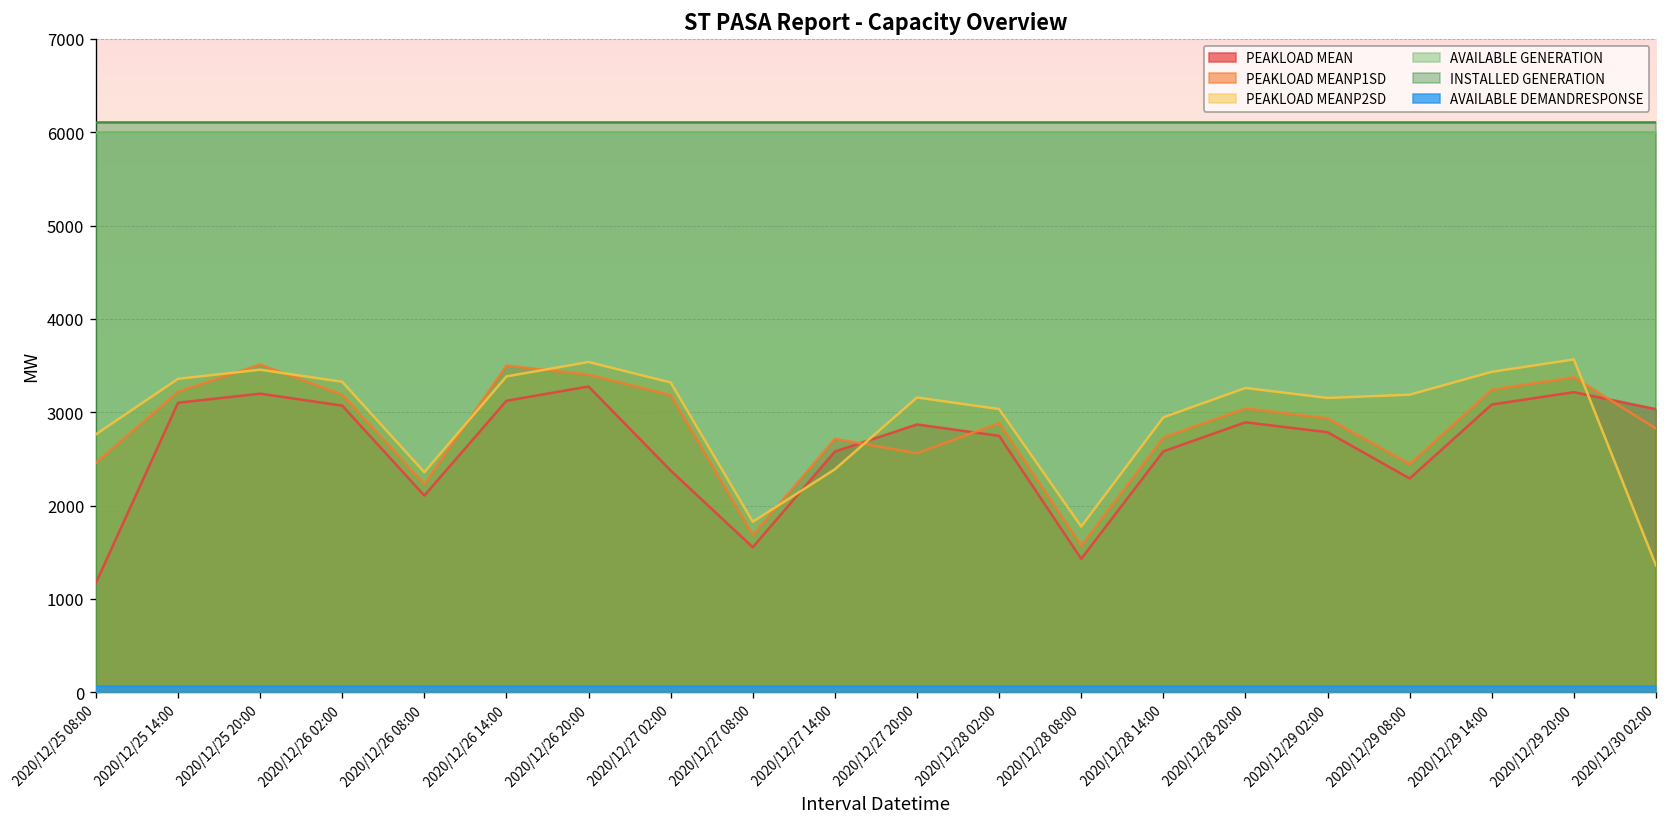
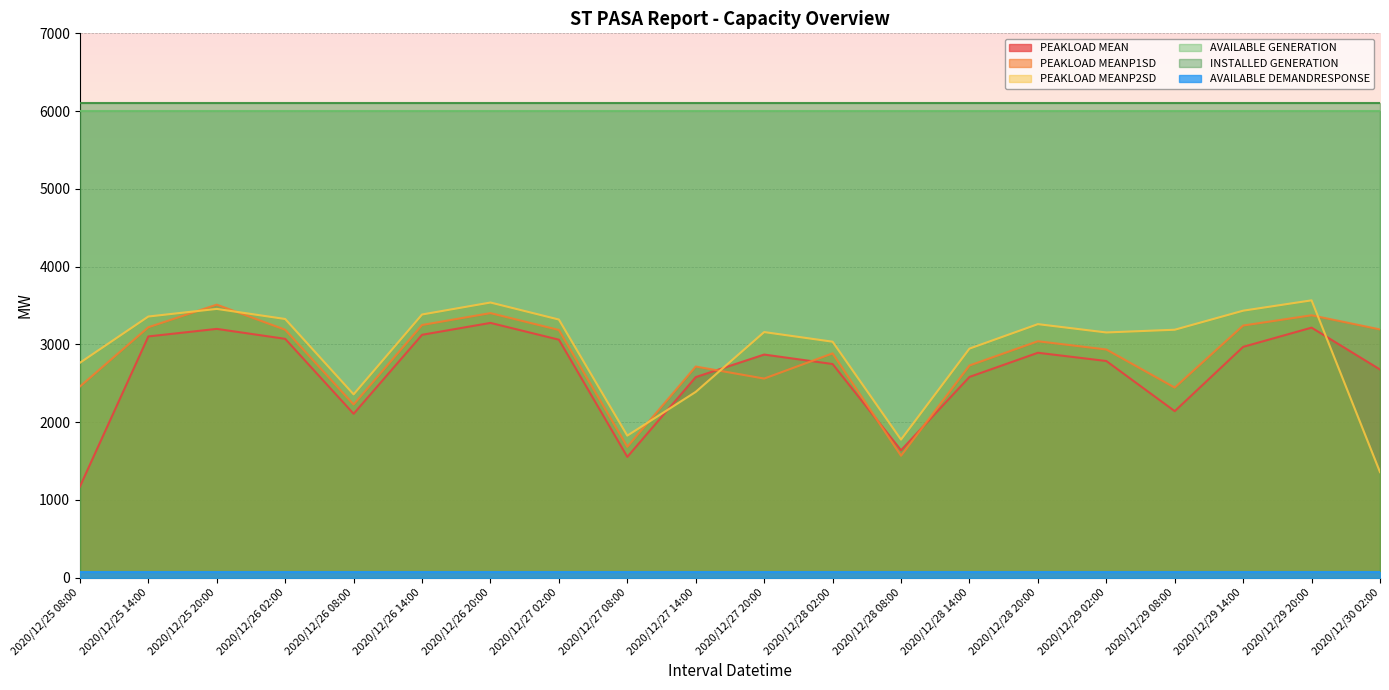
PEAKLOAD MEANP1SD, 2020/12/26 14:00: 3500 -> 3200
PEAKLOAD MEAN, 2020/12/27 02:00: 2400 -> 3100
PEAKLOAD MEAN, 2020/12/28 08:00: 1400 -> 1600
PEAKLOAD MEAN, 2020/12/29 08:00: 2300 -> 2100
PEAKLOAD MEAN, 2020/12/29 14:00: 3100 -> 3000
PEAKLOAD MEAN, 2020/12/30 02:00: 3000 -> 2700
PEAKLOAD MEANP1SD, 2020/12/30 02:00: 2800 -> 3200
